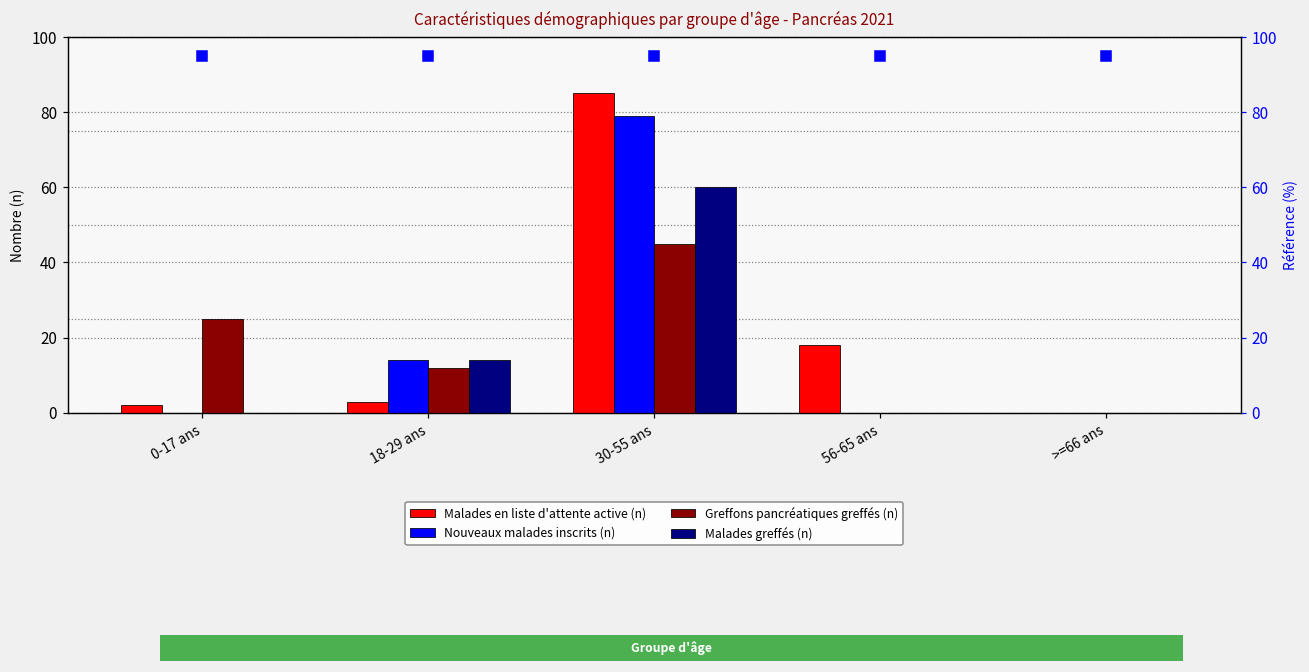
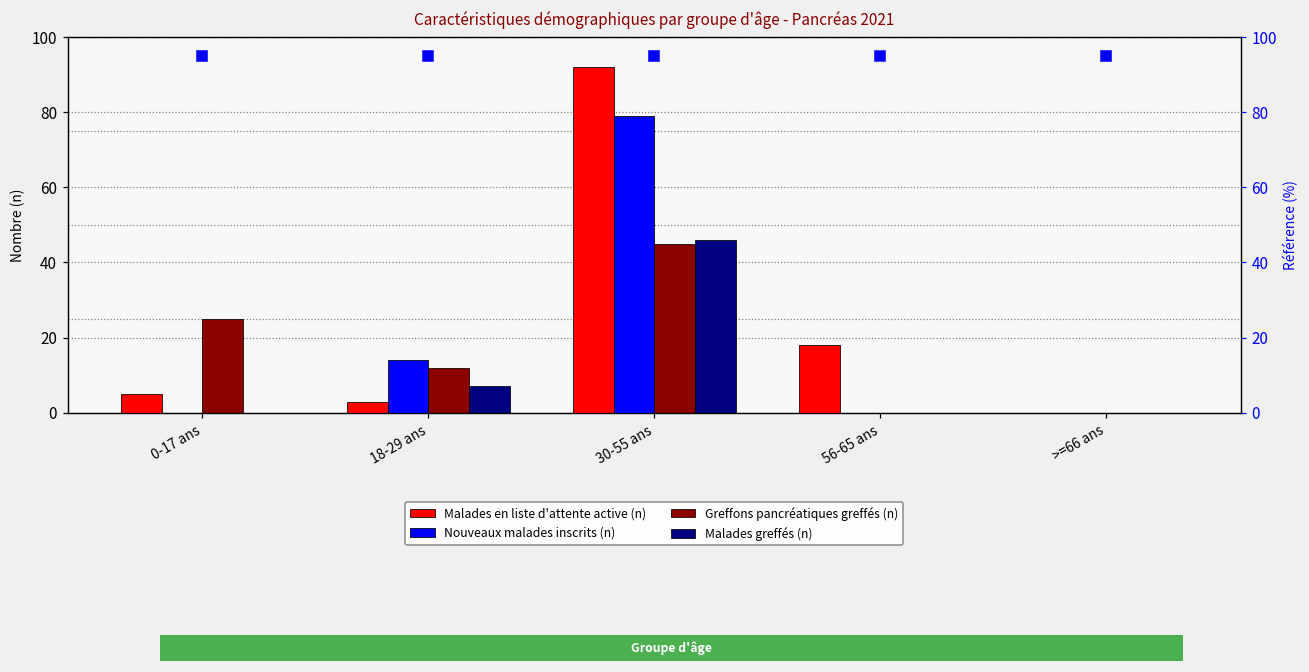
Malades en liste d'attente active (n), 0-17 ans: 2 -> 5
Malades greffés (n), 18-29 ans: 14 -> 7
Malades en liste d'attente active (n), 30-55 ans: 85 -> 92
Malades greffés (n), 30-55 ans: 60 -> 46
